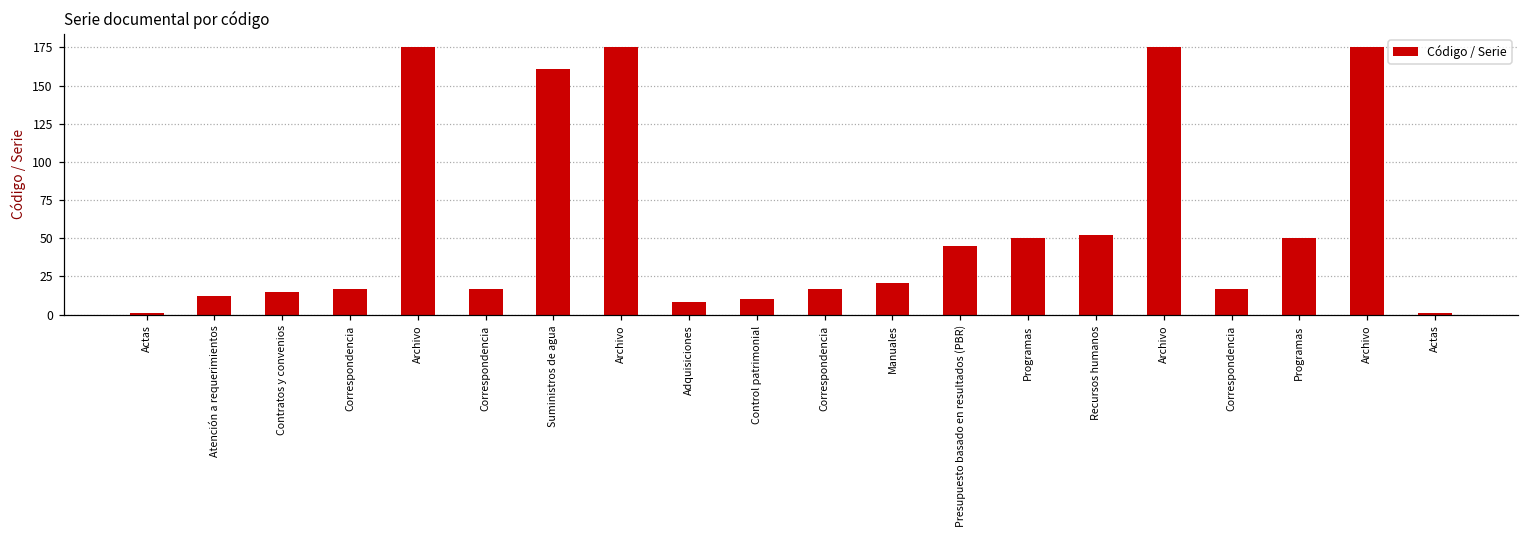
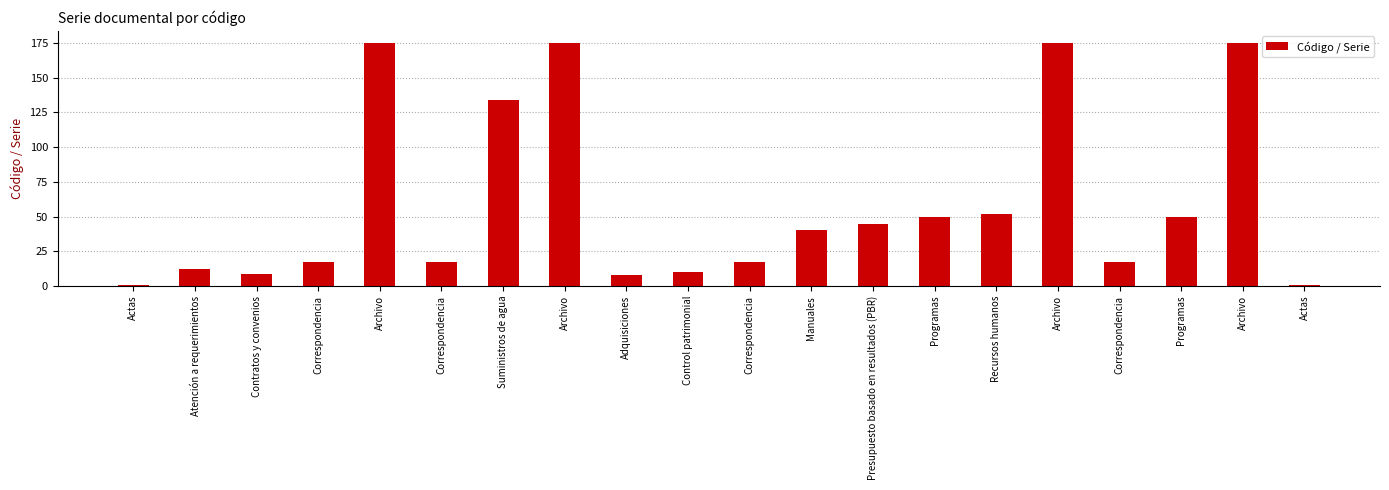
Contratos y convenios: 15 -> 9
Suministros de agua: 161 -> 134
Manuales: 21 -> 40
